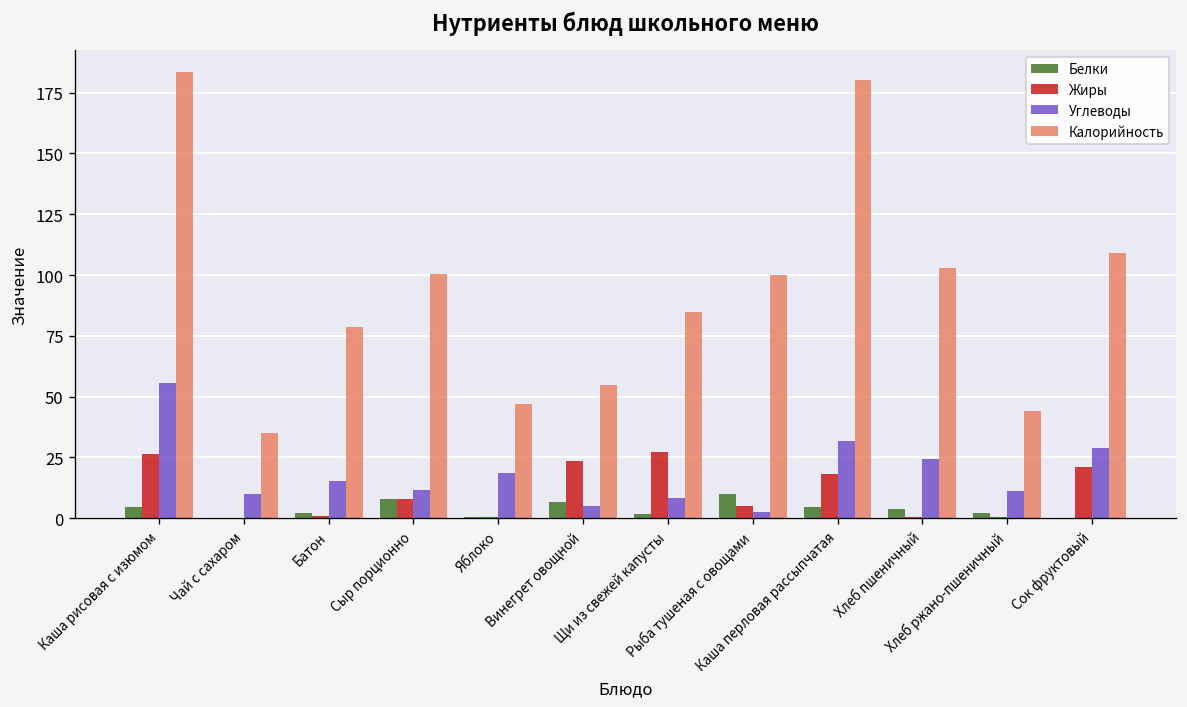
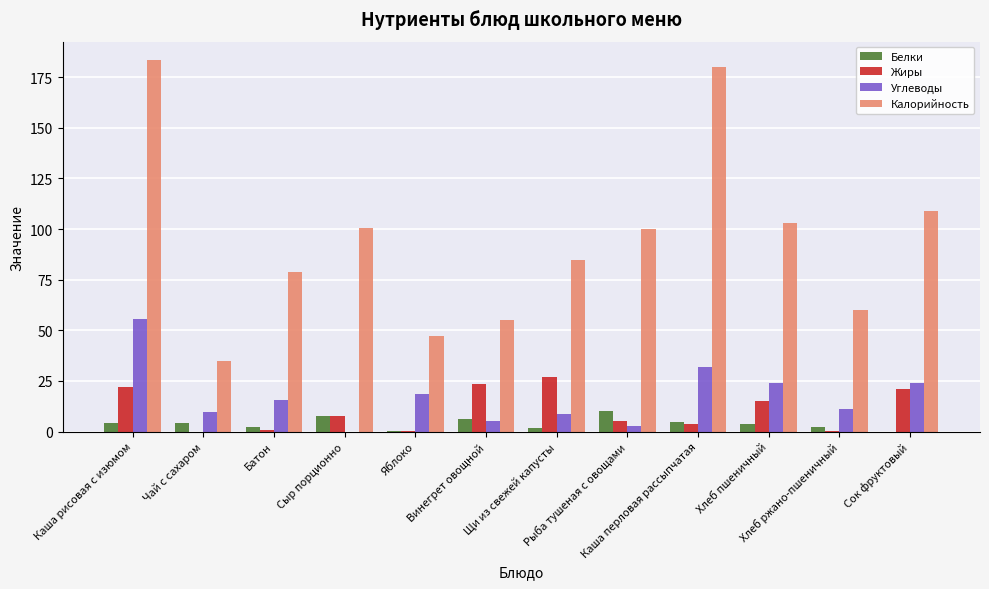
Жиры, Каша рисовая с изюмом: 27 -> 22
Белки, Чай с сахаром: 0 -> 4
Углеводы, Сыр порционно: 12 -> 0
Жиры, Каша перловая рассыпчатая: 18 -> 4
Жиры, Хлеб пшеничный: 1 -> 15
Калорийность, Хлеб ржано-пшеничный: 44 -> 60
Углеводы, Сок фруктовый: 29 -> 24
